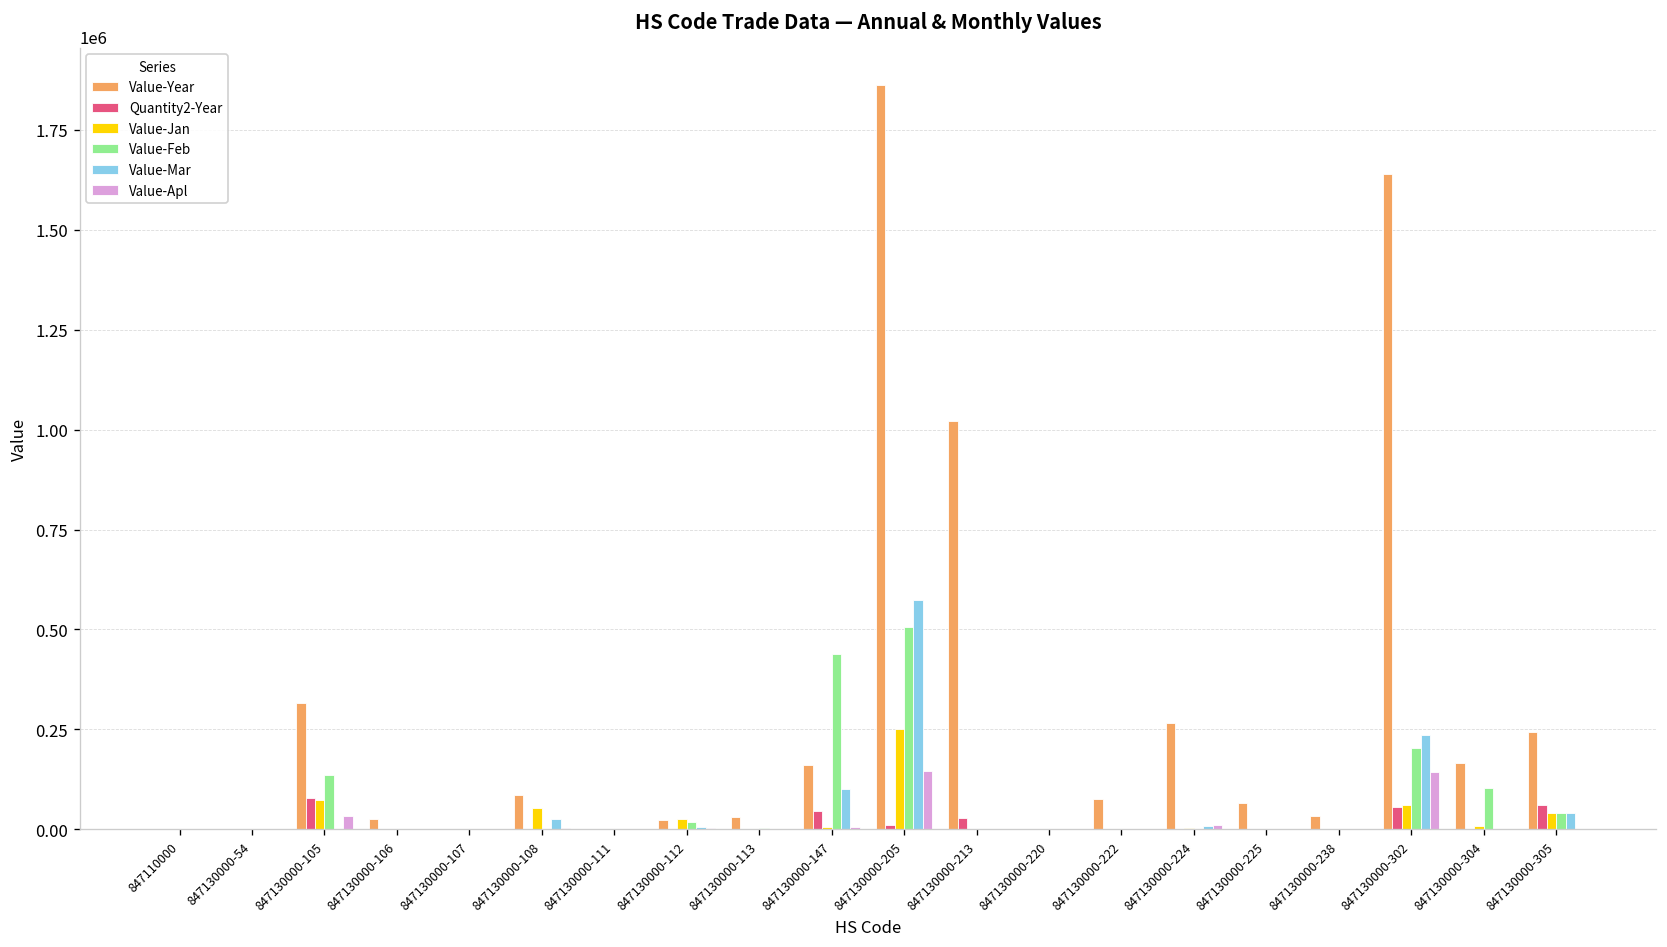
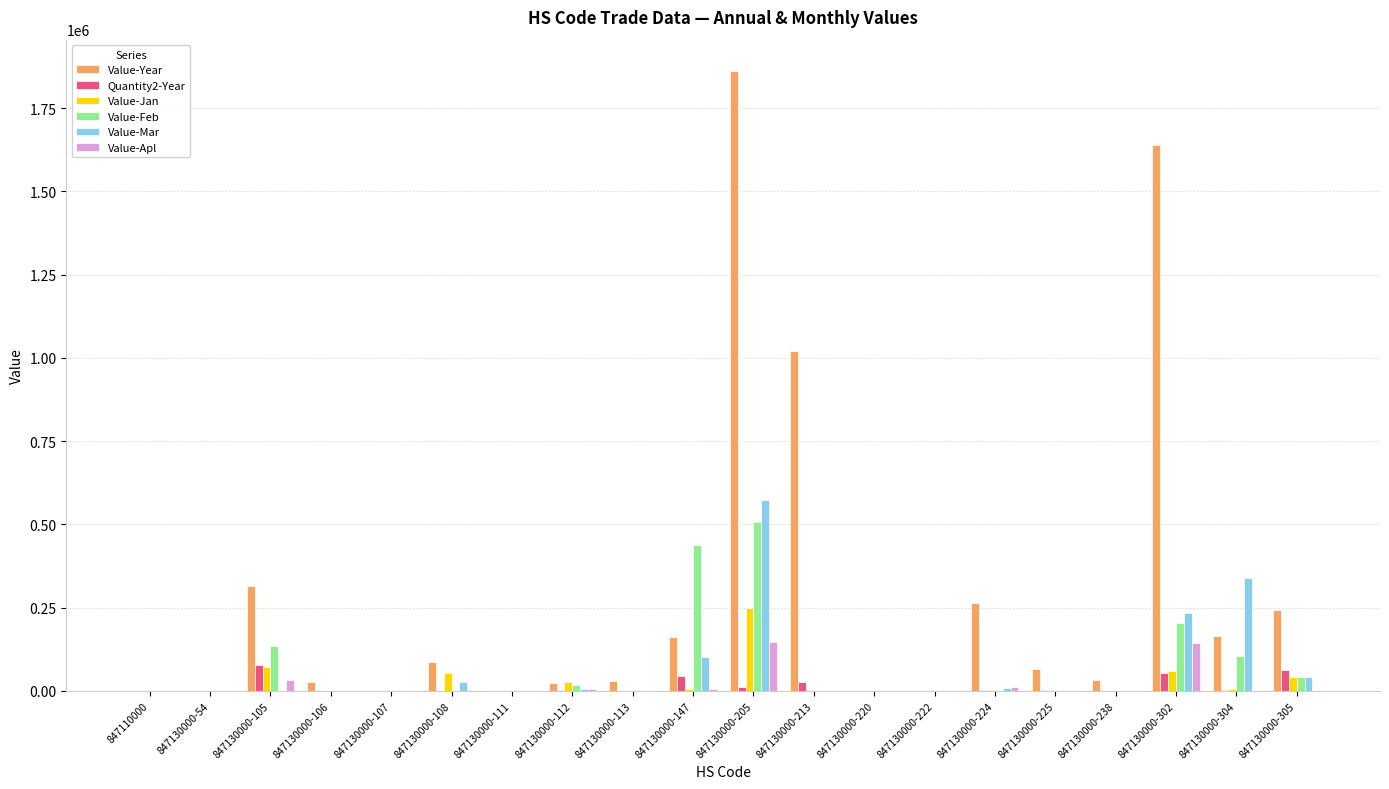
Value-Year, 847130000-222: 80000 -> 0
Value-Mar, 847130000-304: 0 -> 340000
